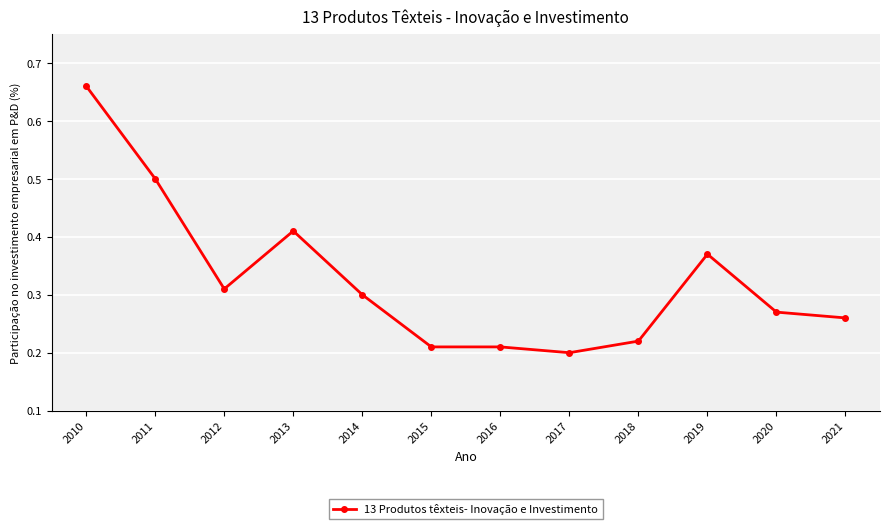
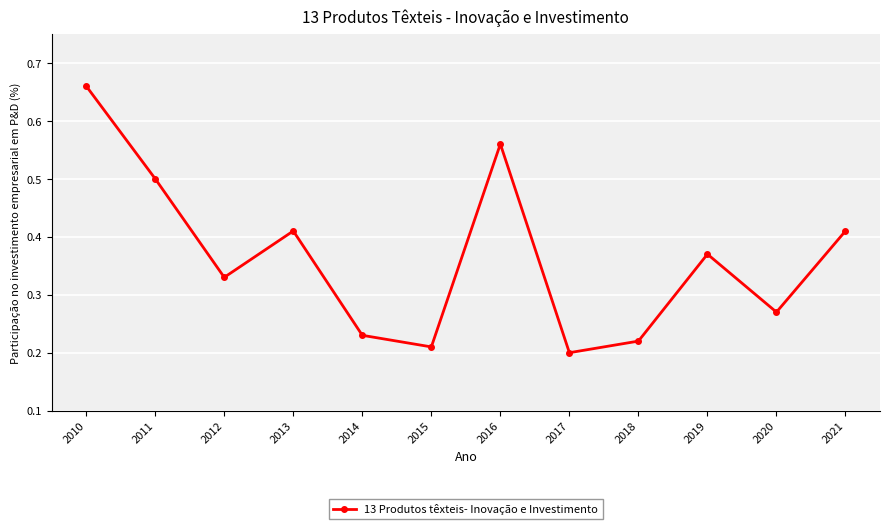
2012: 0.31 -> 0.33
2014: 0.30 -> 0.23
2016: 0.21 -> 0.56
2021: 0.26 -> 0.41
